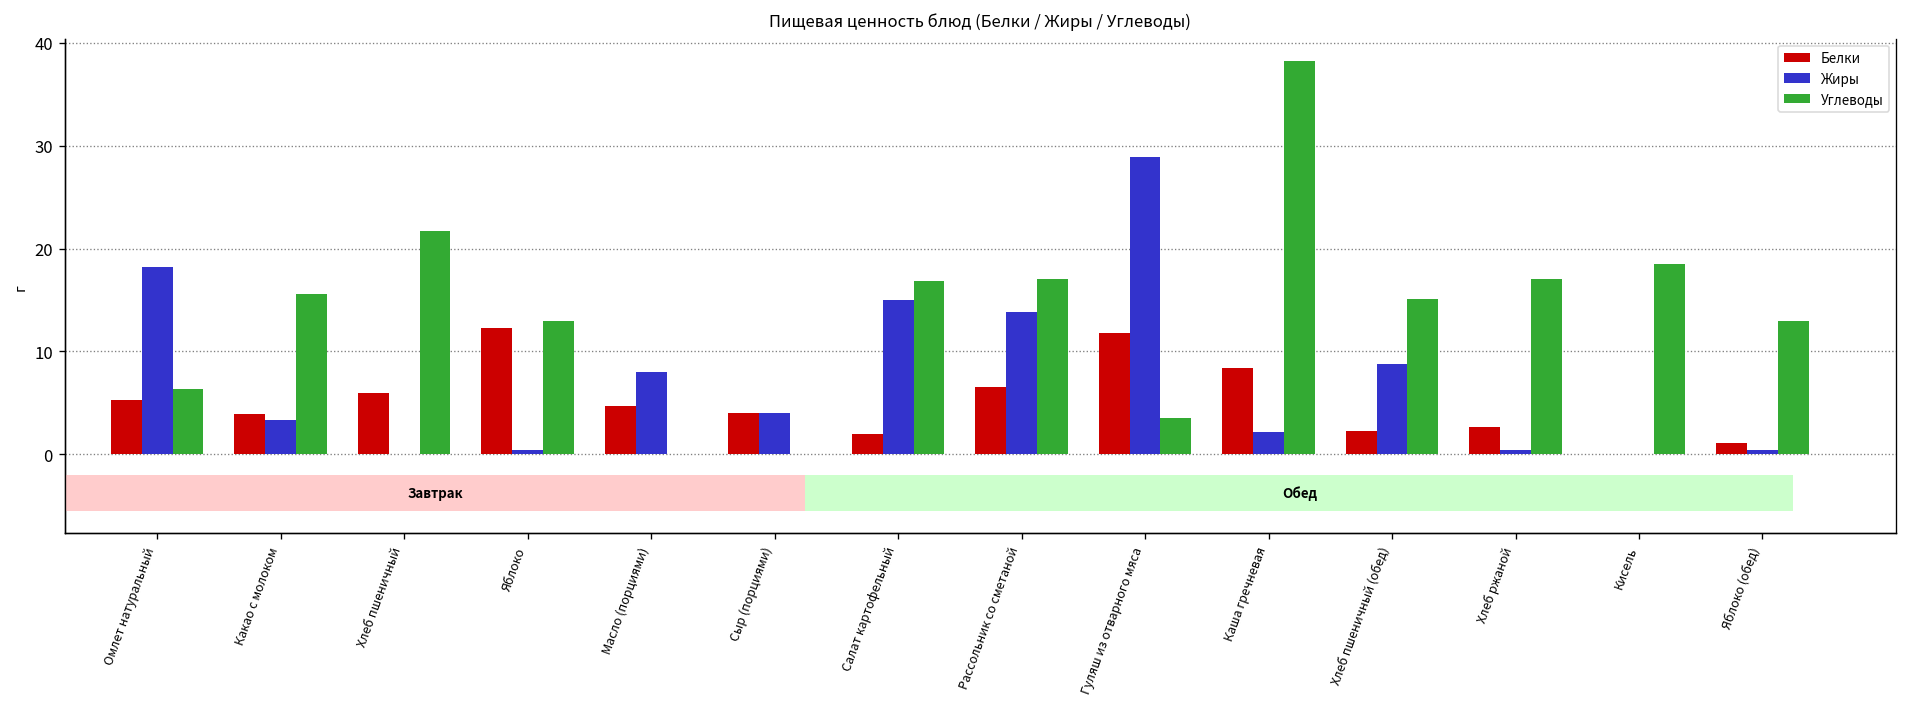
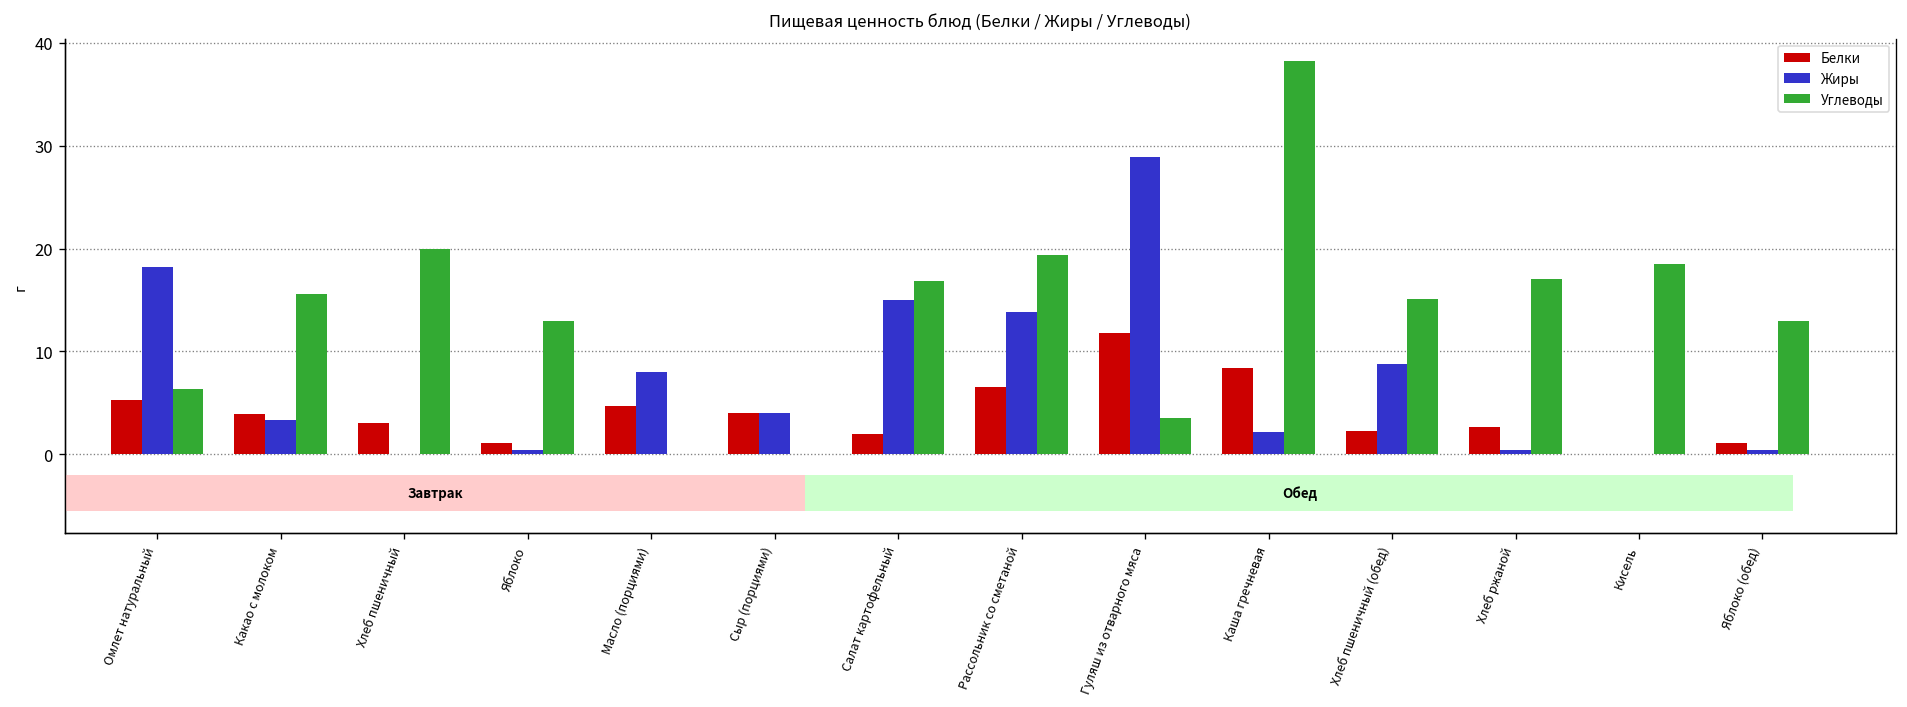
Белки, Хлеб пшеничный: 6 -> 3
Углеводы, Хлеб пшеничный: 22 -> 20
Белки, Яблоко: 12 -> 1
Углеводы, Рассольник со сметаной: 17 -> 19
